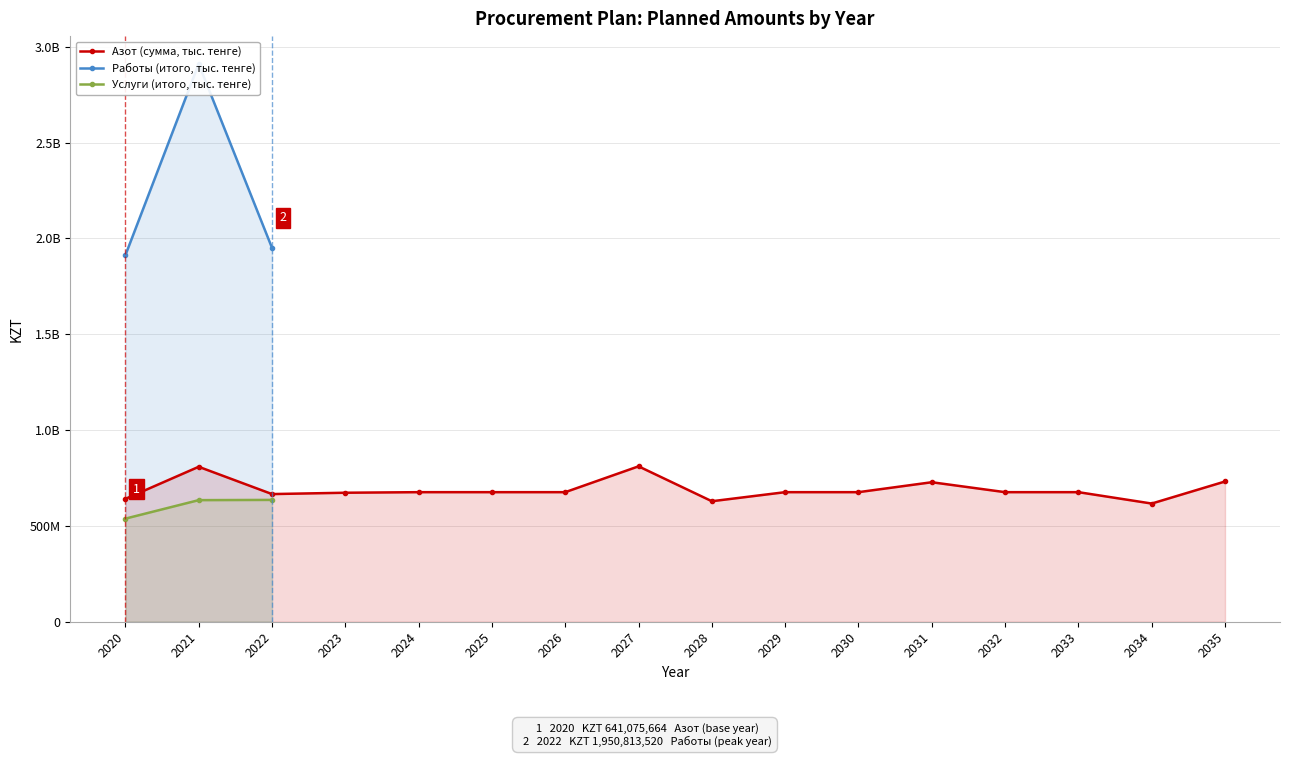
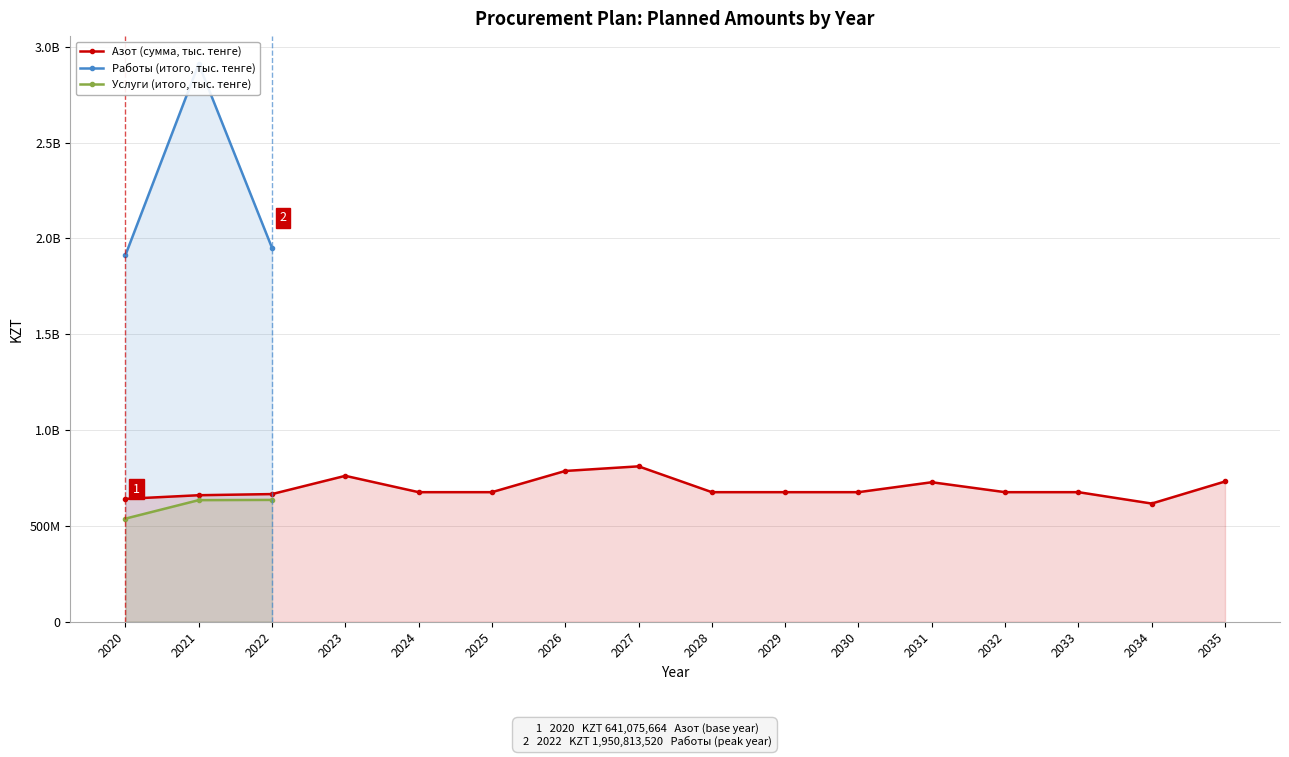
Азот (сумма, тыс. тенге), 2021: 810000000 -> 660000000
Азот (сумма, тыс. тенге), 2023: 670000000 -> 760000000
Азот (сумма, тыс. тенге), 2026: 680000000 -> 790000000
Азот (сумма, тыс. тенге), 2028: 630000000 -> 680000000
